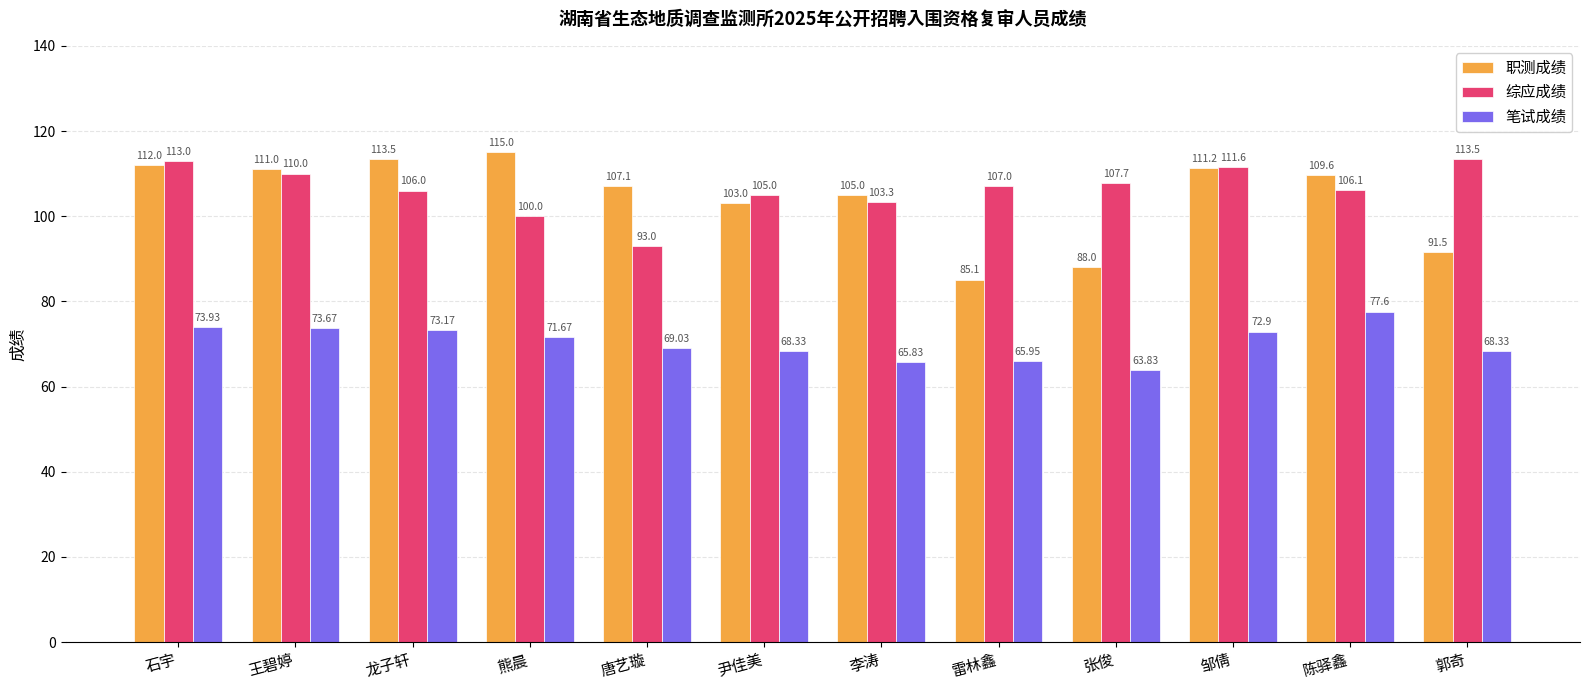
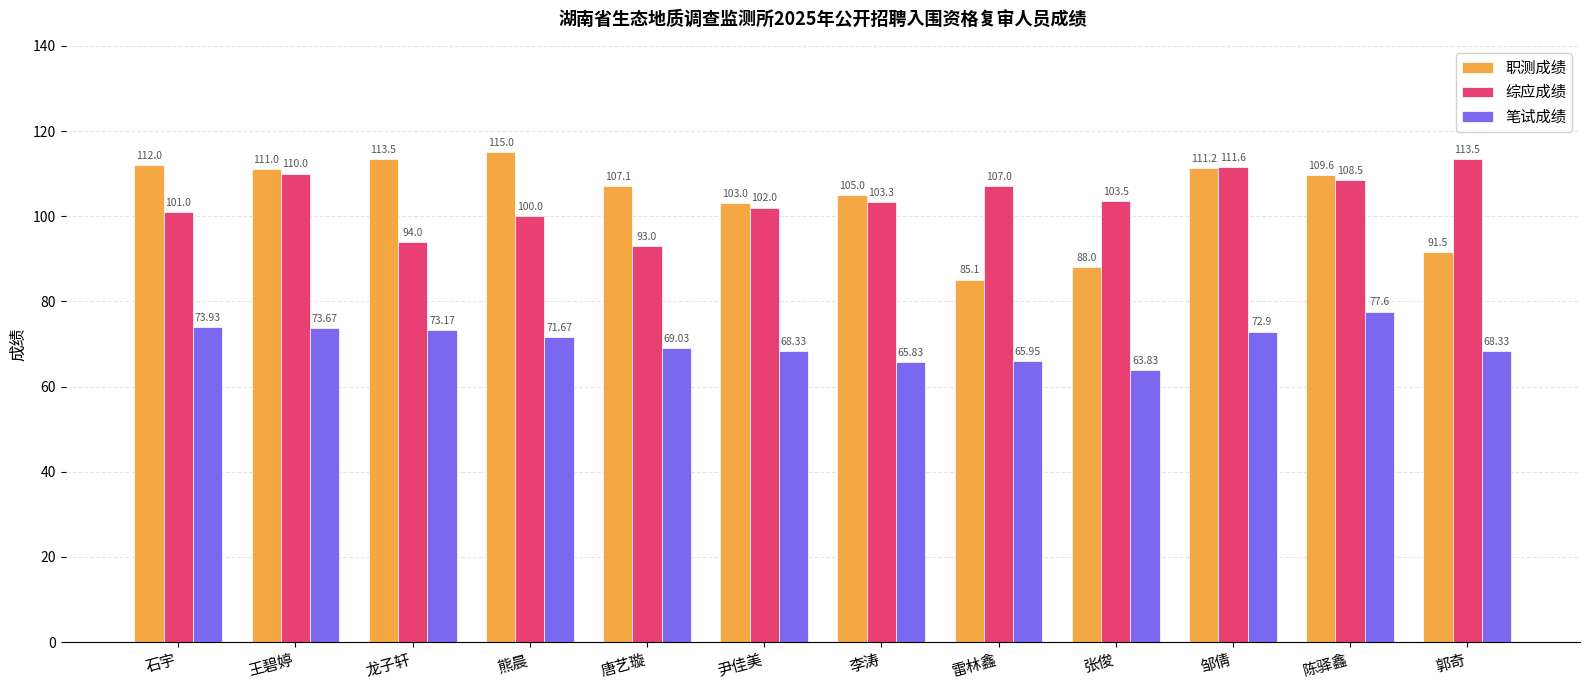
综应成绩, 石宇: 113.0 -> 101.0
综应成绩, 龙子轩: 106.0 -> 94.0
综应成绩, 尹佳美: 105.0 -> 102.0
综应成绩, 张俊: 107.7 -> 103.5
综应成绩, 陈驿鑫: 106.1 -> 108.5
